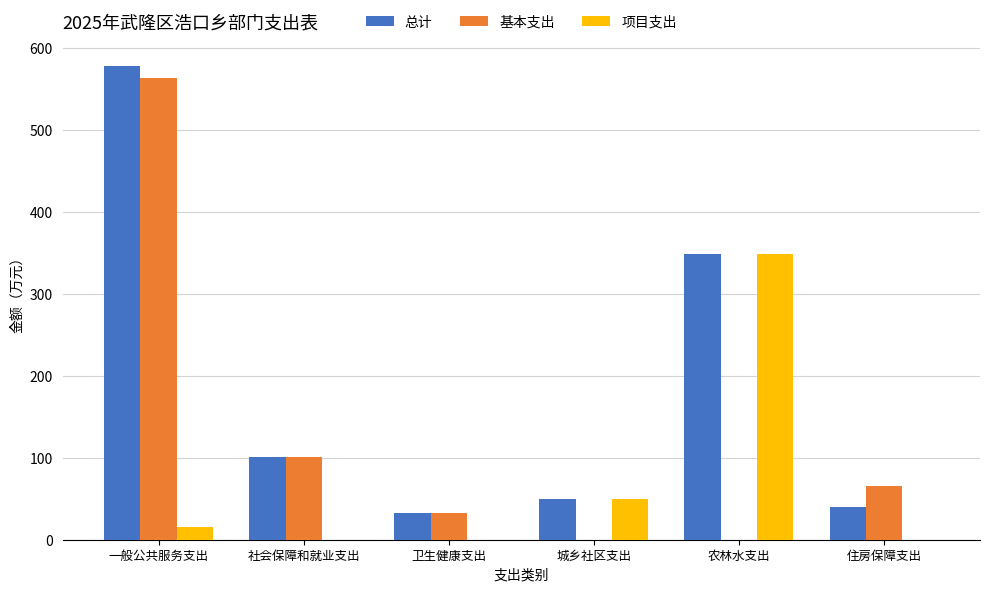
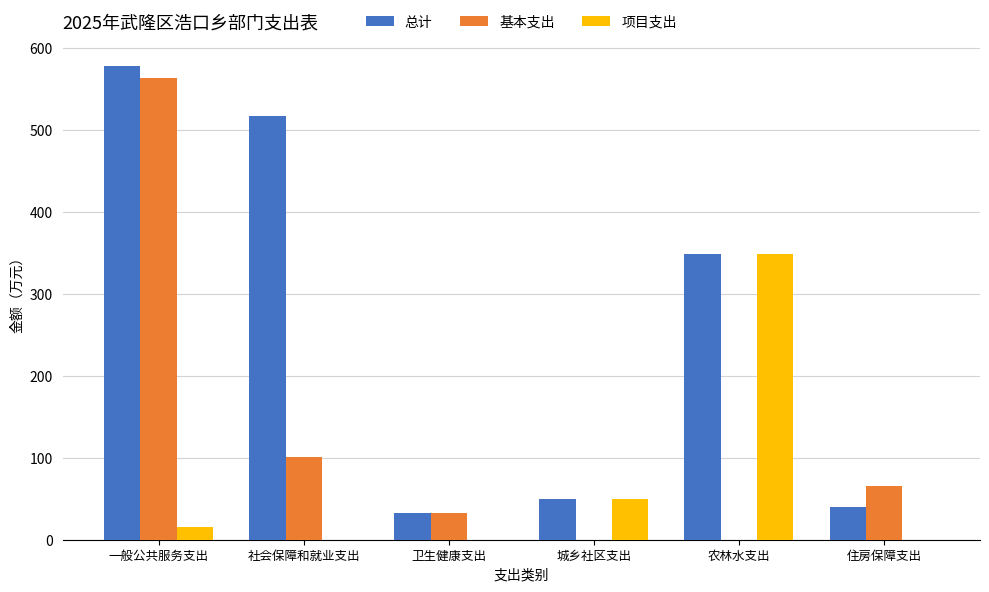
总计, 社会保障和就业支出: 100 -> 520
